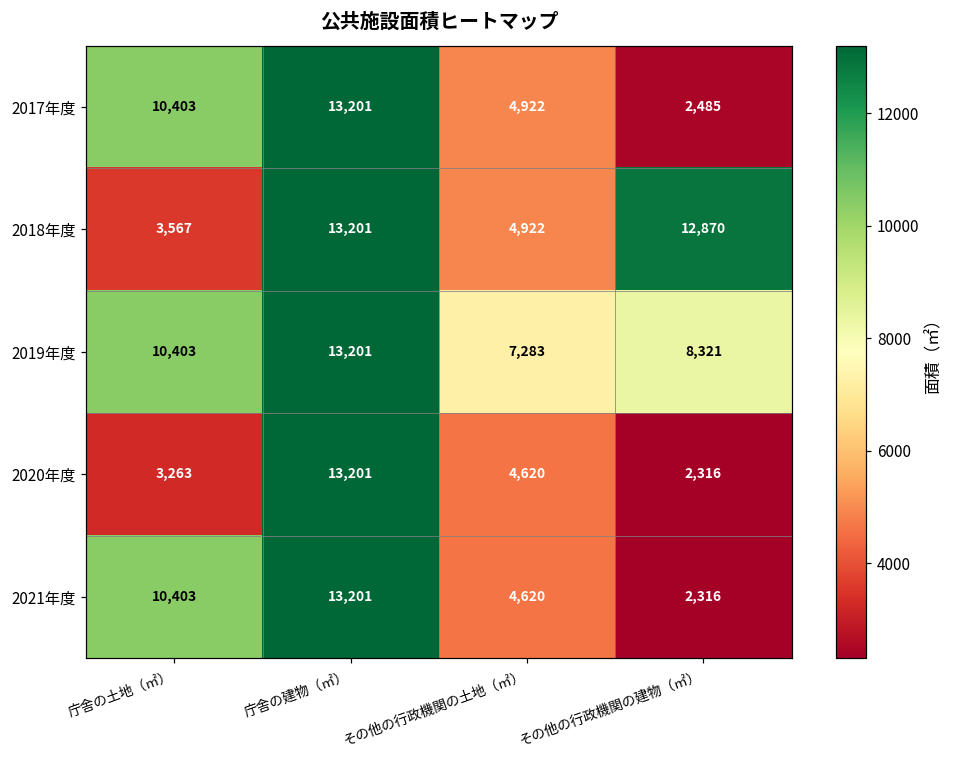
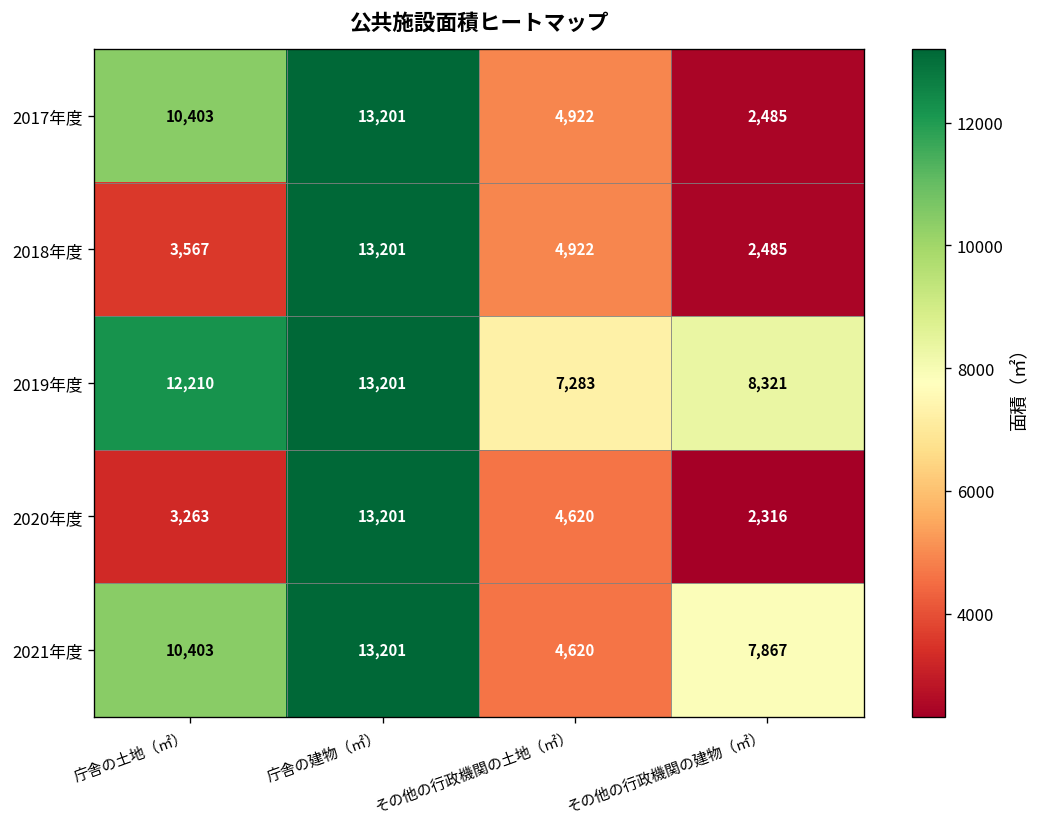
2018年度, その他の行政機関の建物（㎡）: 12,870 -> 2,485
2019年度, 庁舎の土地（㎡）: 10,403 -> 12,210
2021年度, その他の行政機関の建物（㎡）: 2,316 -> 7,867
